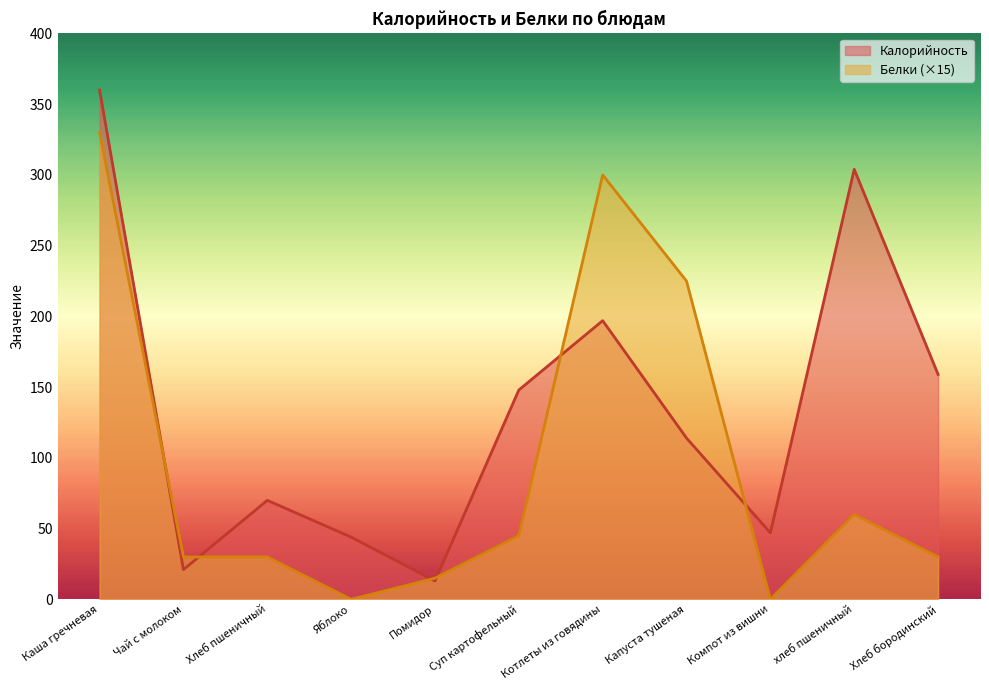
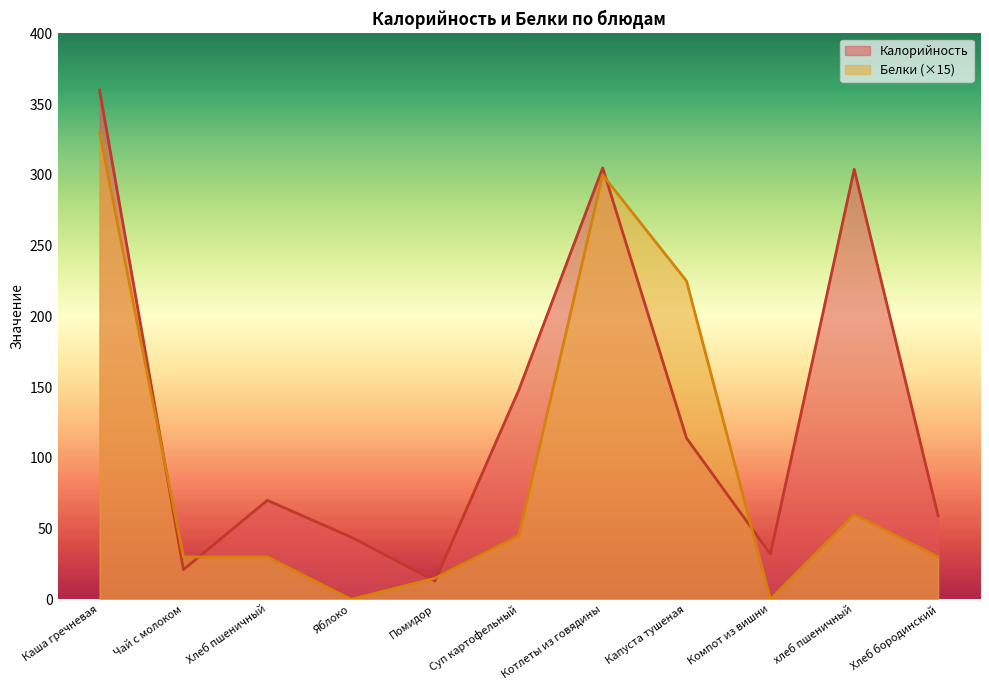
Калорийность, Котлеты из говядины: 197 -> 305
Калорийность, Компот из вишни: 47 -> 32
Калорийность, Хлеб бородинский: 159 -> 59
